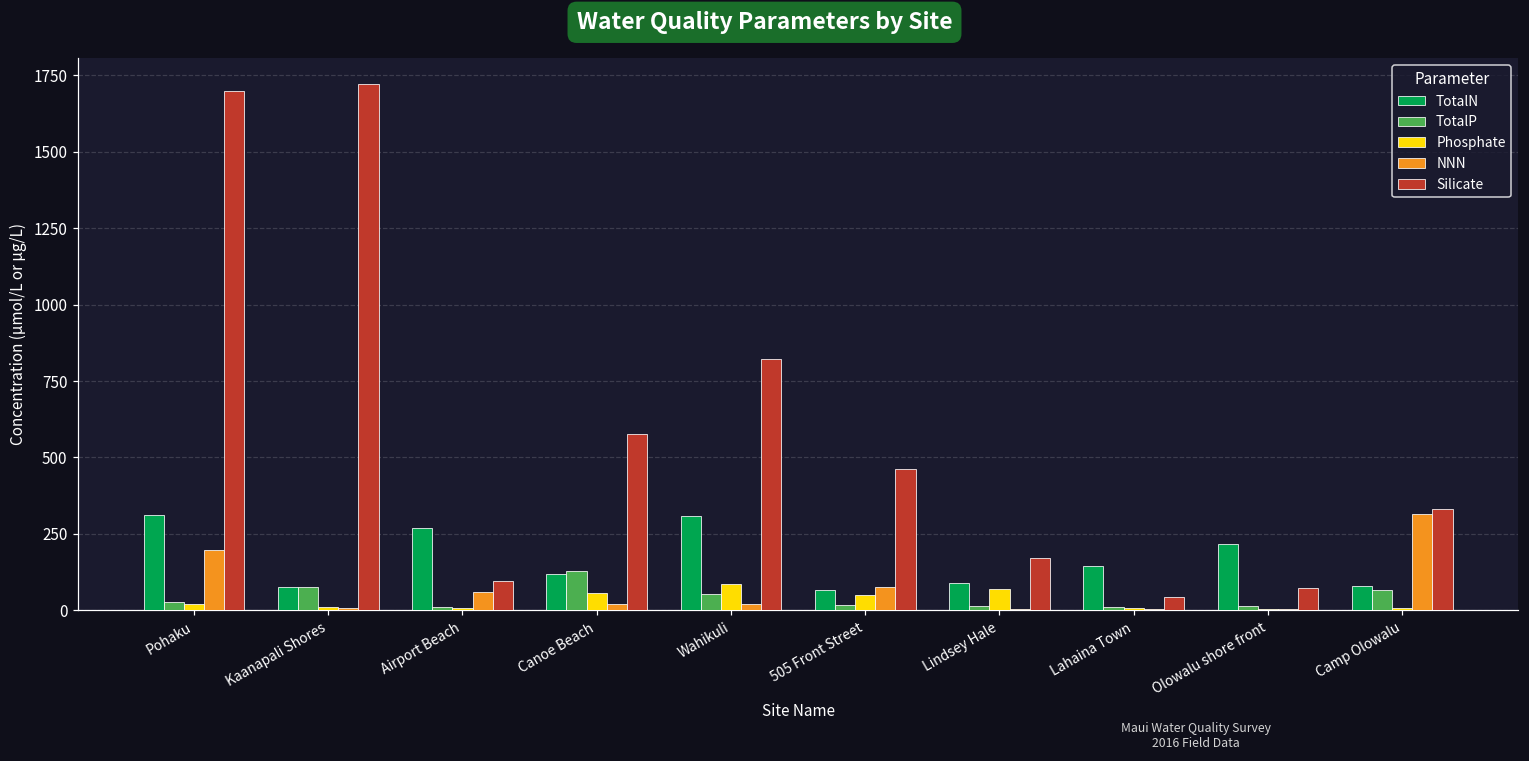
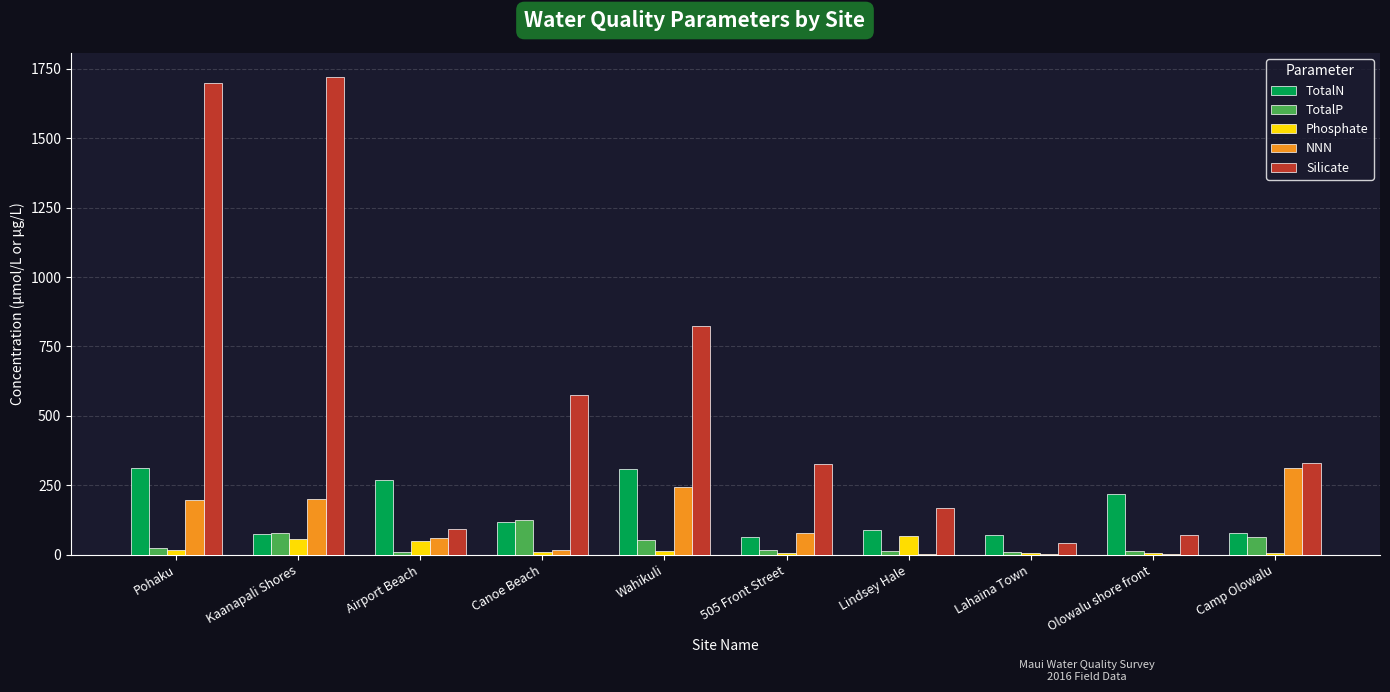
Phosphate, Kaanapali Shores: 10 -> 60
NNN, Kaanapali Shores: 10 -> 200
Phosphate, Airport Beach: 10 -> 50
Phosphate, Canoe Beach: 60 -> 10
Phosphate, Wahikuli: 80 -> 10
NNN, Wahikuli: 20 -> 240
Phosphate, 505 Front Street: 50 -> 10
Silicate, 505 Front Street: 460 -> 330
TotalN, Lahaina Town: 140 -> 70
